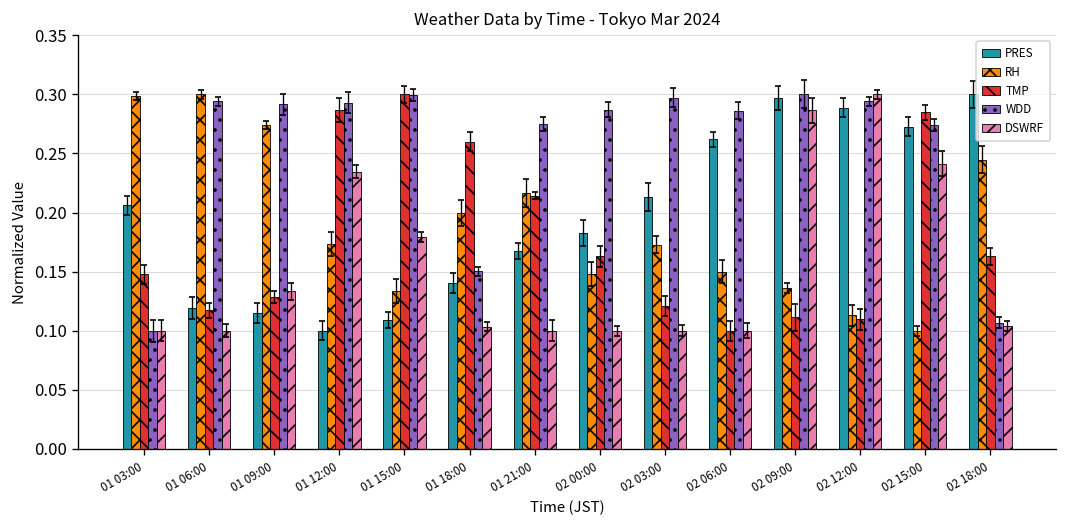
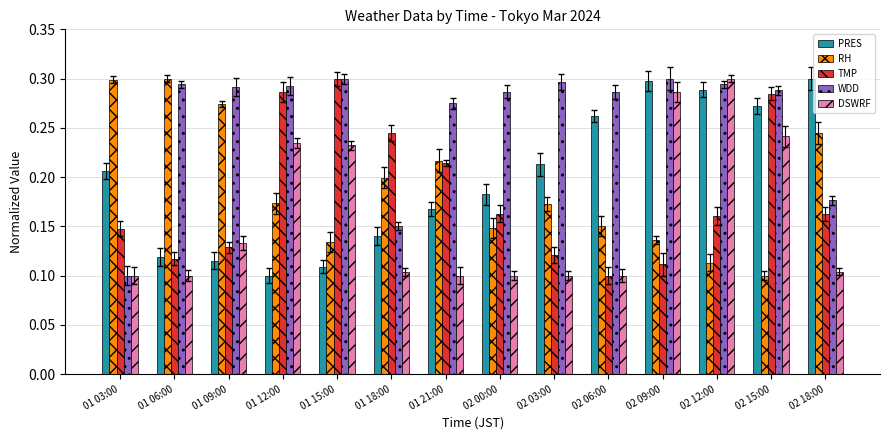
DSWRF, 01 15:00: 0.18 -> 0.23
TMP, 01 18:00: 0.26 -> 0.24
TMP, 02 12:00: 0.11 -> 0.16
WDD, 02 15:00: 0.27 -> 0.29
WDD, 02 18:00: 0.11 -> 0.18
